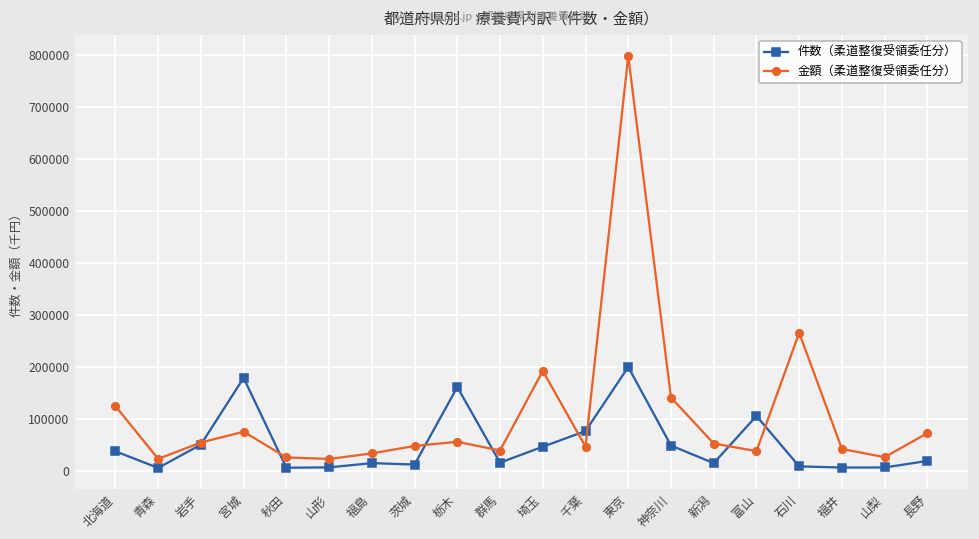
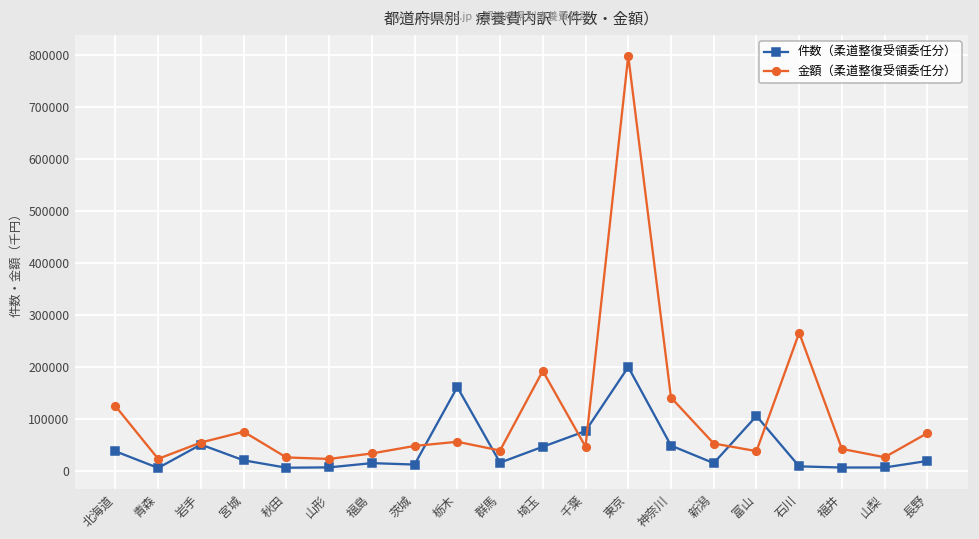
件数（柔道整復受領委任分）, 宮城: 180000 -> 20000
